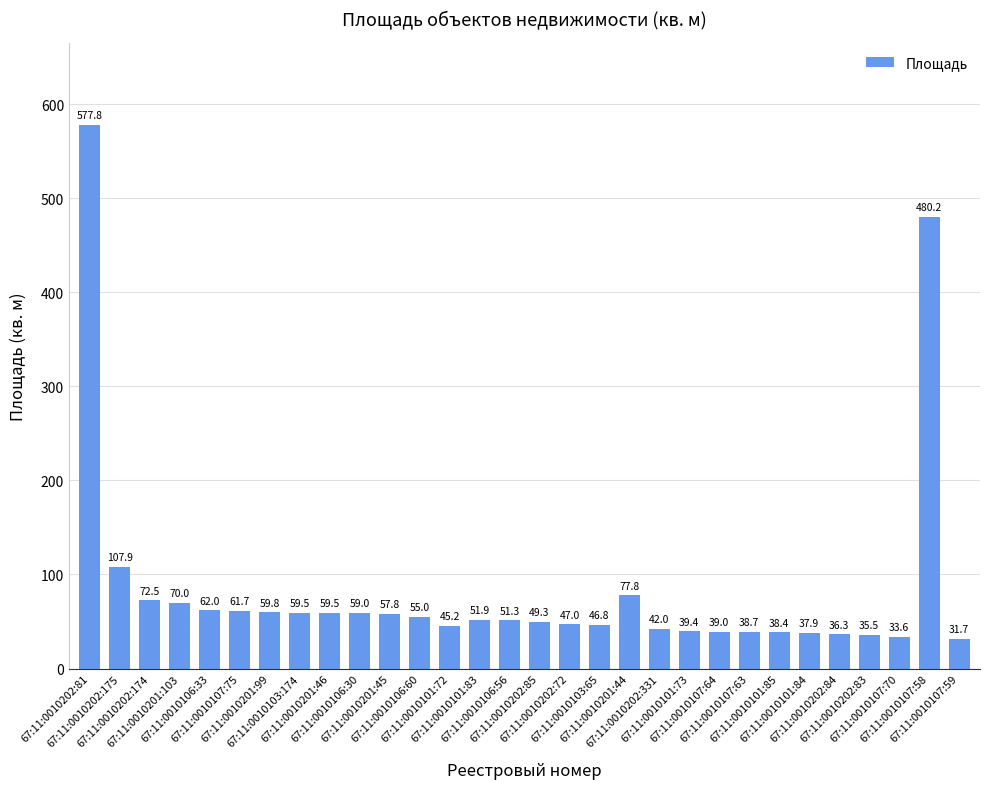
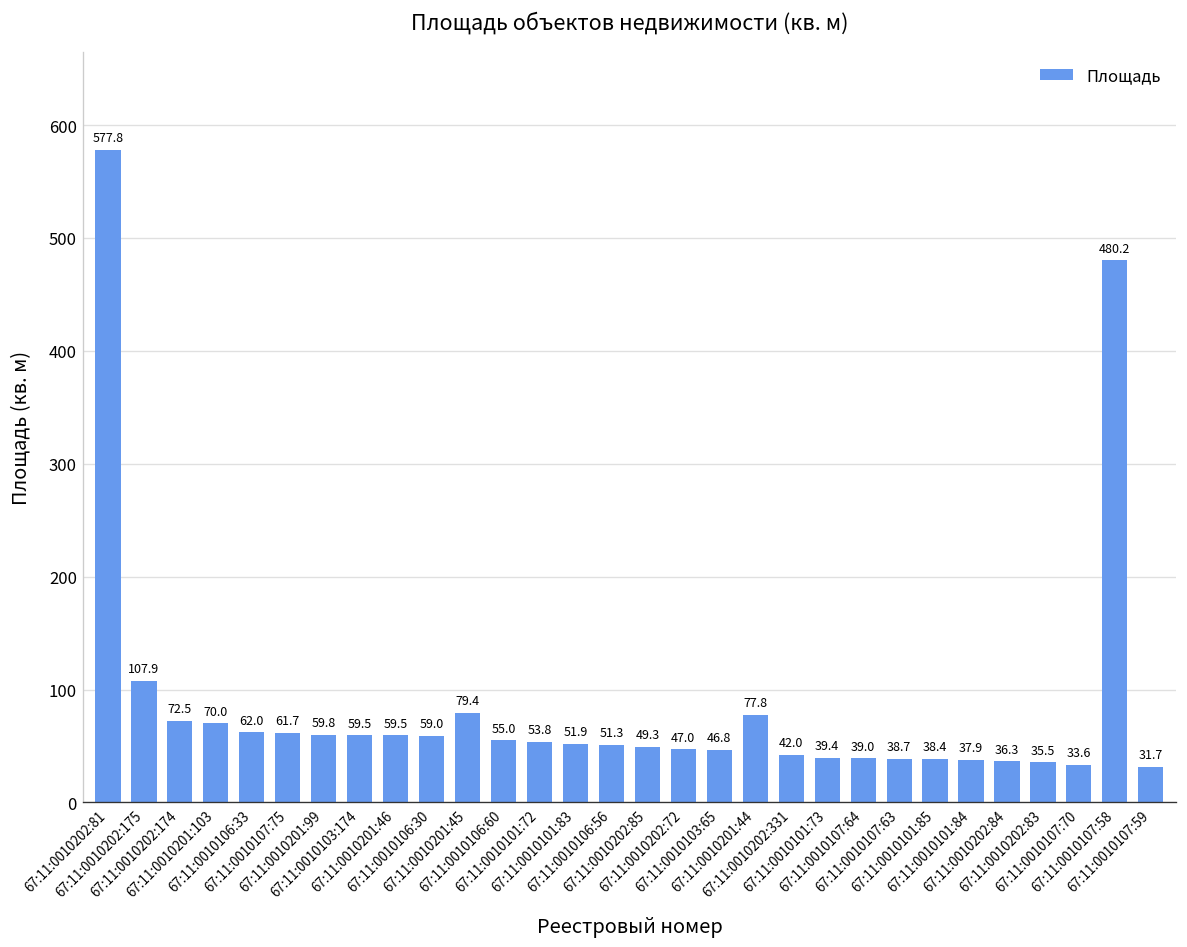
67:11:0010201:45: 57.8 -> 79.4
67:11:0010101:72: 45.2 -> 53.8
